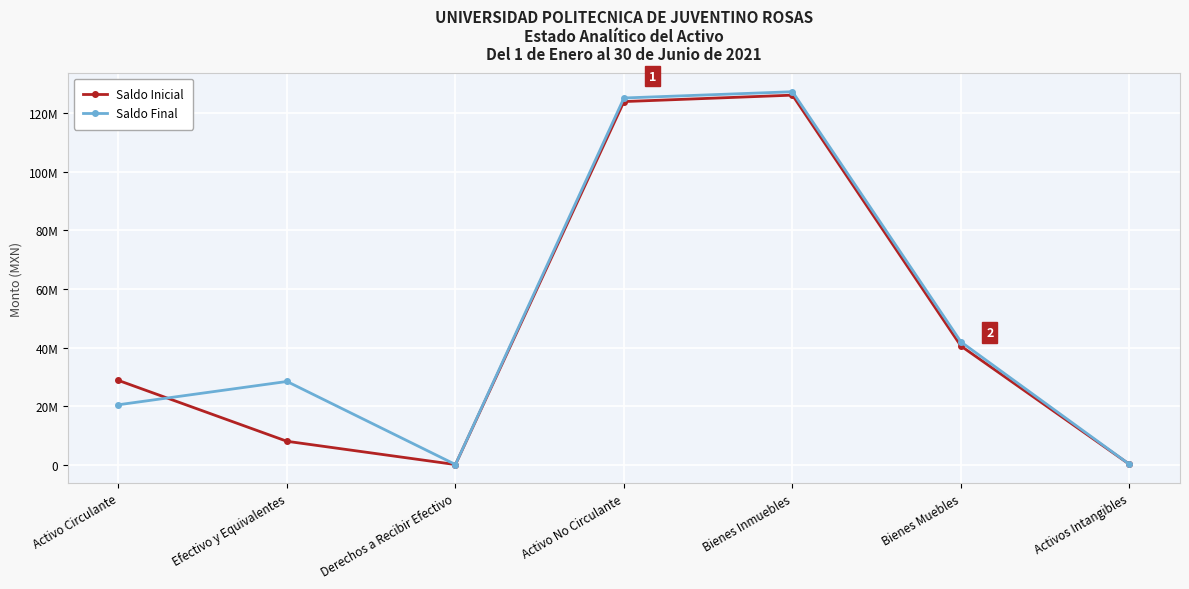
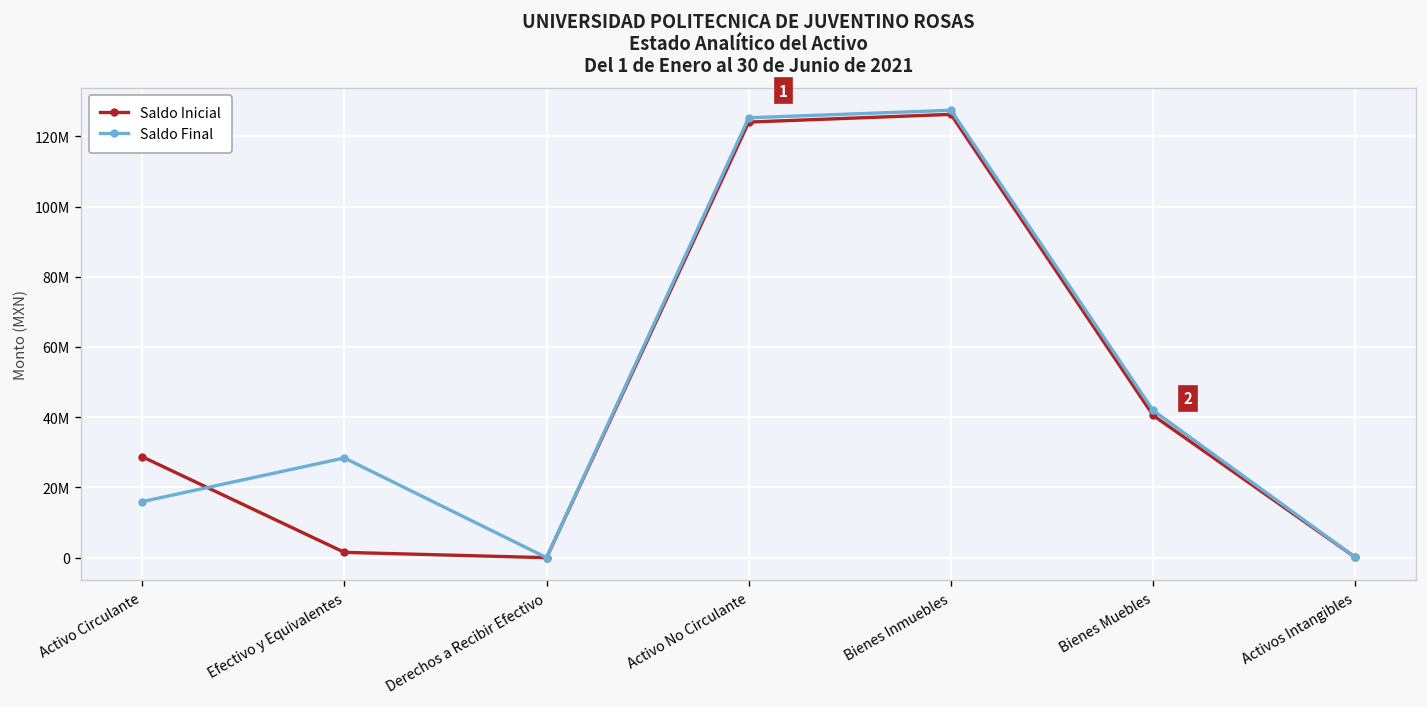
Saldo Final, Activo Circulante: 20000000 -> 16000000
Saldo Inicial, Efectivo y Equivalentes: 8000000 -> 2000000
